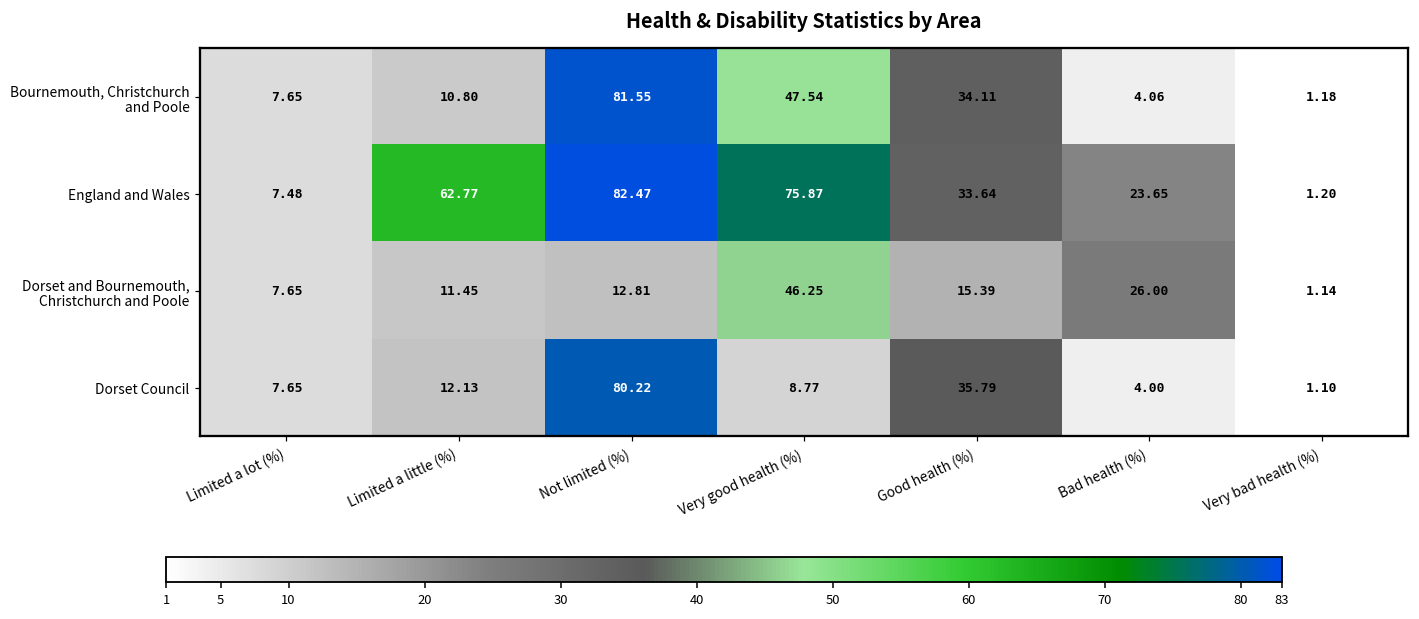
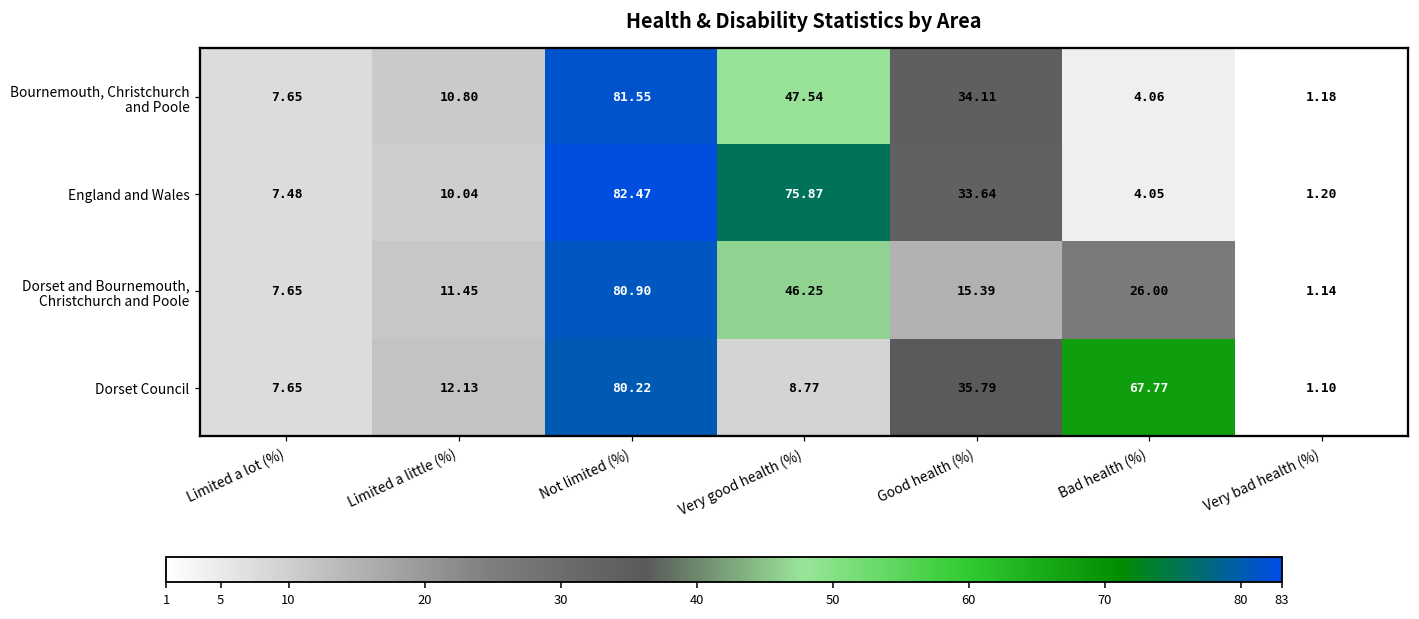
England and Wales, Limited a little (%): 62.77 -> 10.04
England and Wales, Bad health (%): 23.65 -> 4.05
Dorset and Bournemouth, Christchurch and Poole, Not limited (%): 12.81 -> 80.90
Dorset Council, Bad health (%): 4.00 -> 67.77
